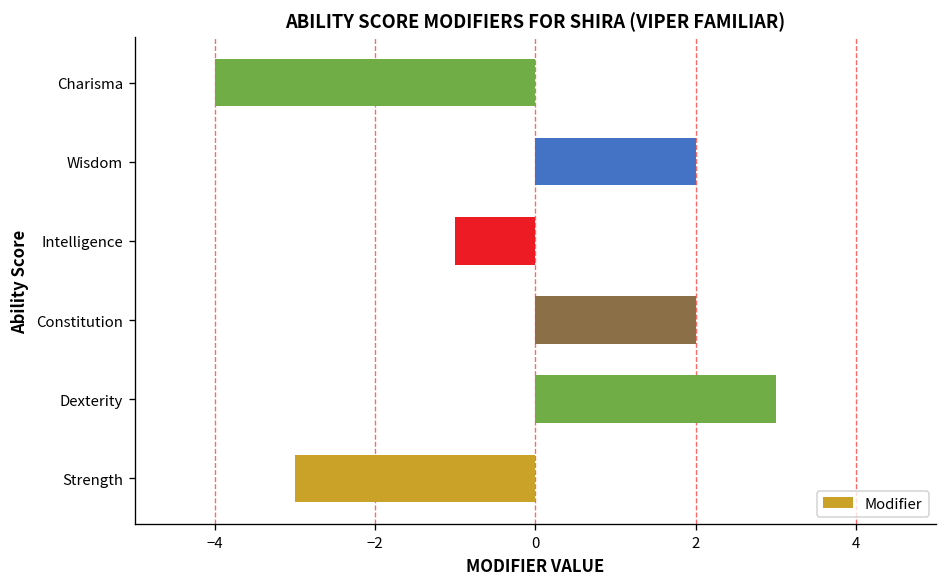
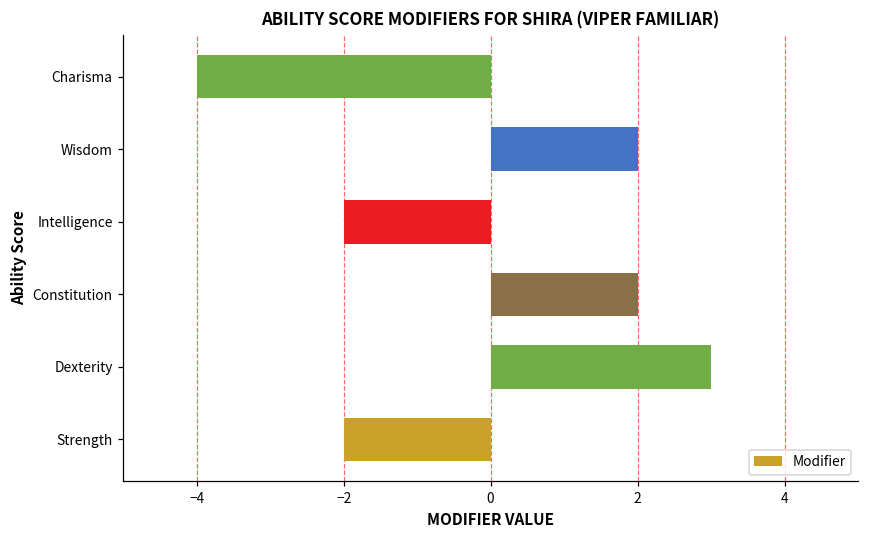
Intelligence: -1 -> -2
Strength: -3 -> -2
